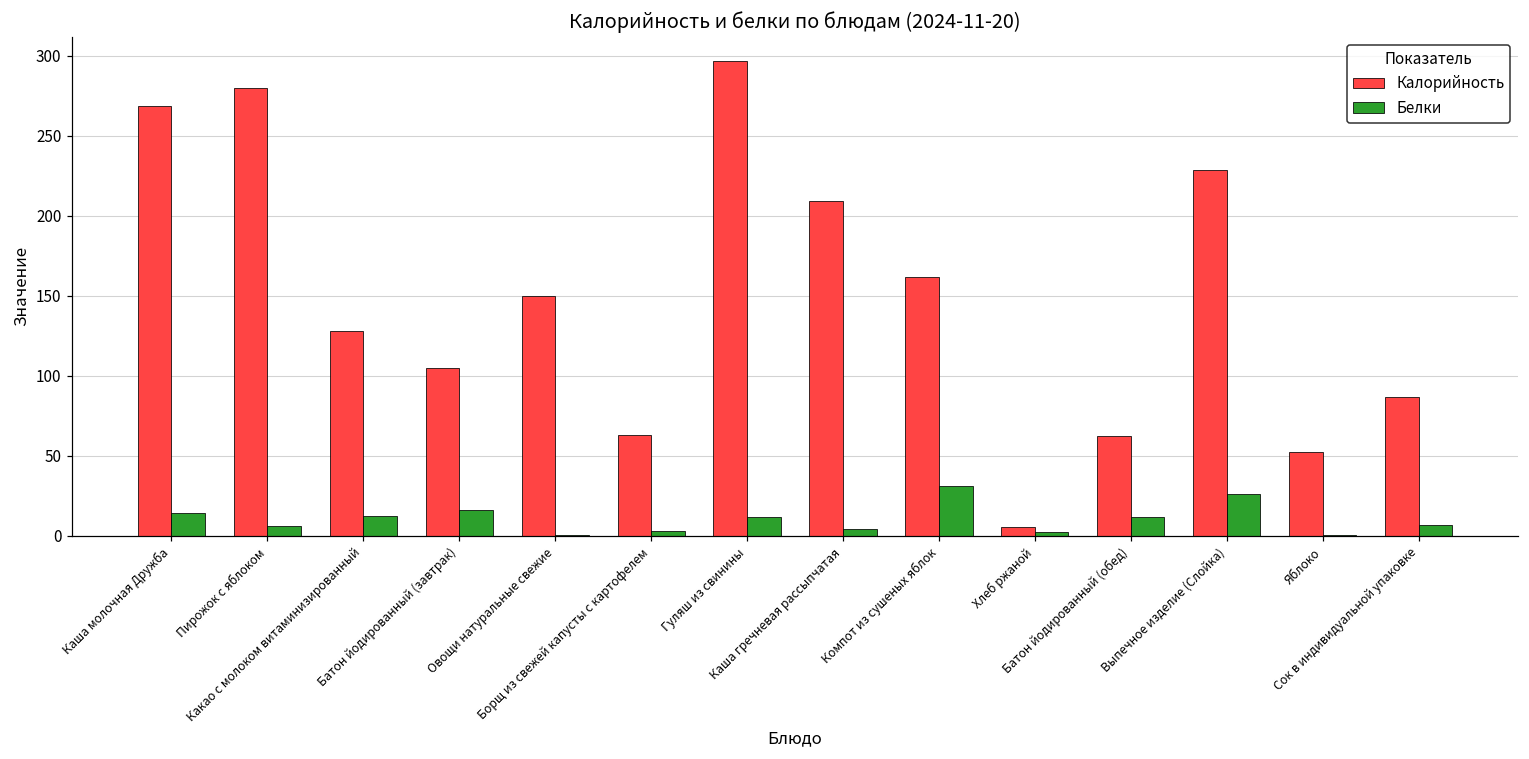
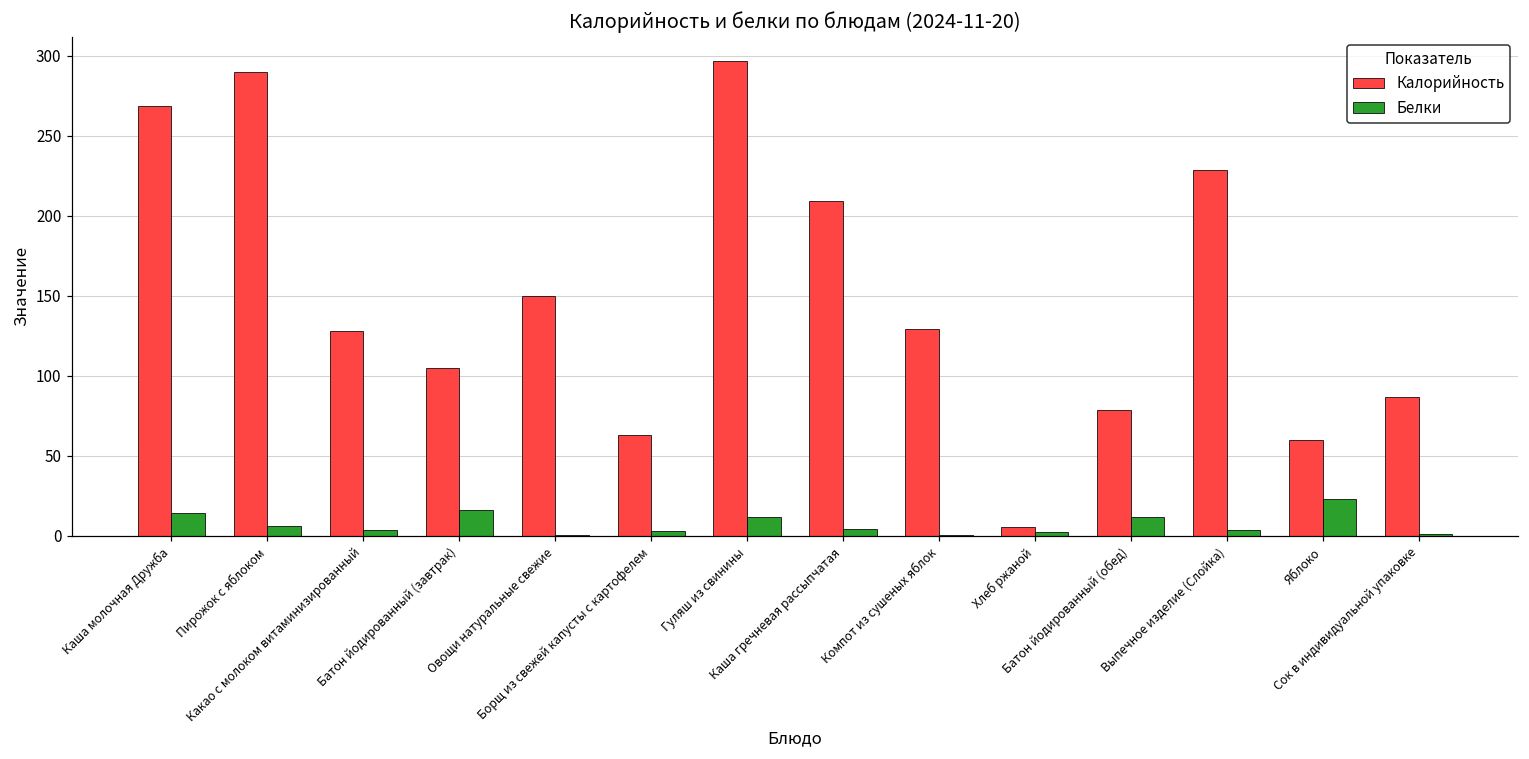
Калорийность, Пирожок с яблоком: 280 -> 290
Белки, Какао с молоком витаминизированный: 13 -> 4
Калорийность, Компот из сушеных яблок: 162 -> 129
Белки, Компот из сушеных яблок: 31 -> 0
Калорийность, Батон йодированный (обед): 62 -> 79
Белки, Выпечное изделие (Слойка): 26 -> 4
Калорийность, Яблоко: 52 -> 60
Белки, Яблоко: 1 -> 23
Белки, Сок в индивидуальной упаковке: 7 -> 1
